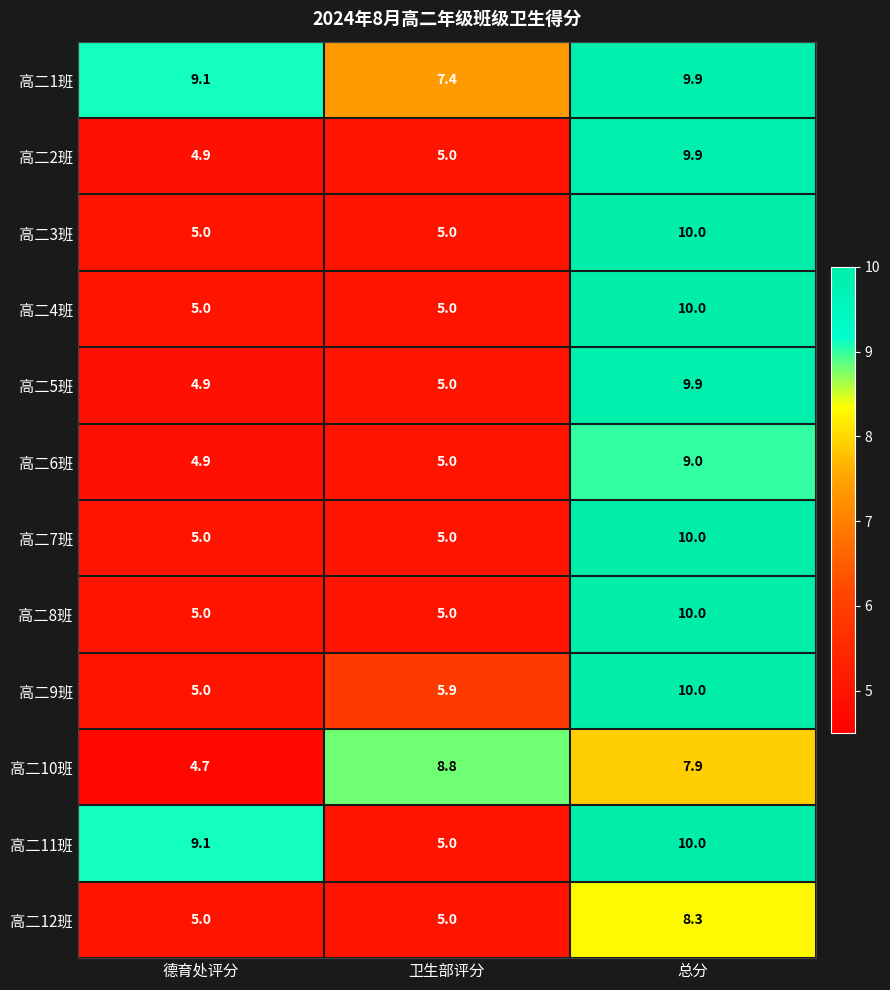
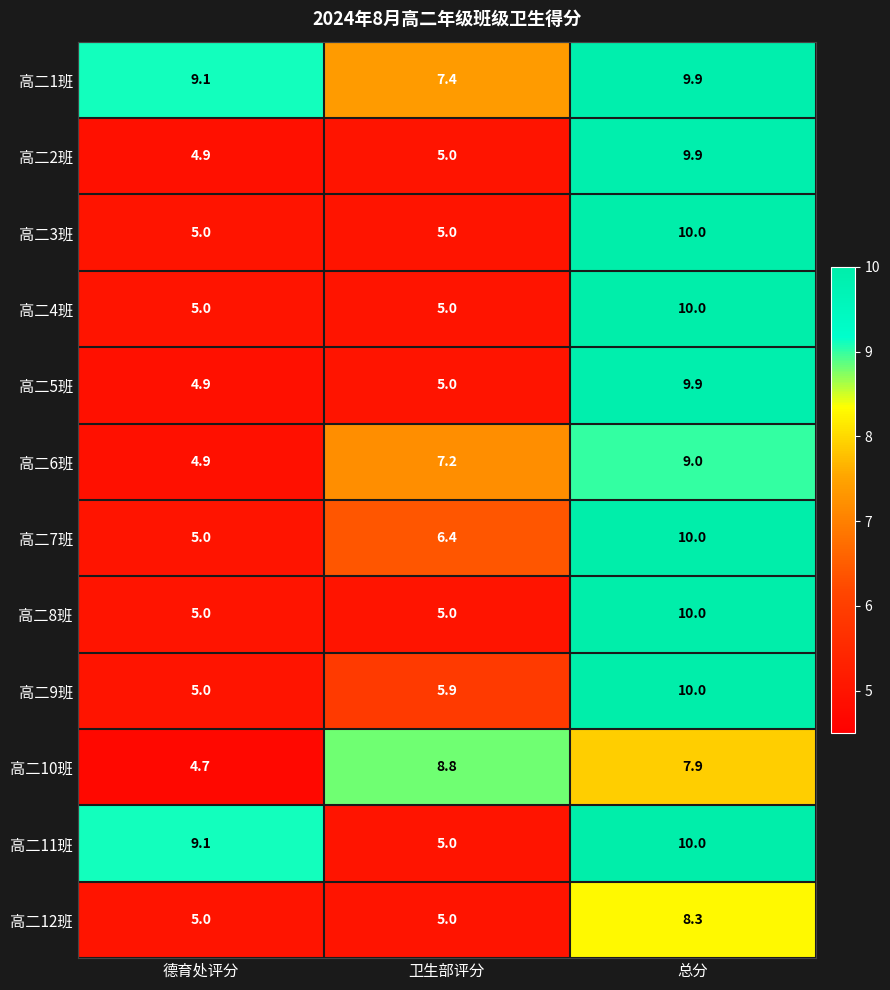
高二6班, 卫生部评分: 5.0 -> 7.2
高二7班, 卫生部评分: 5.0 -> 6.4
